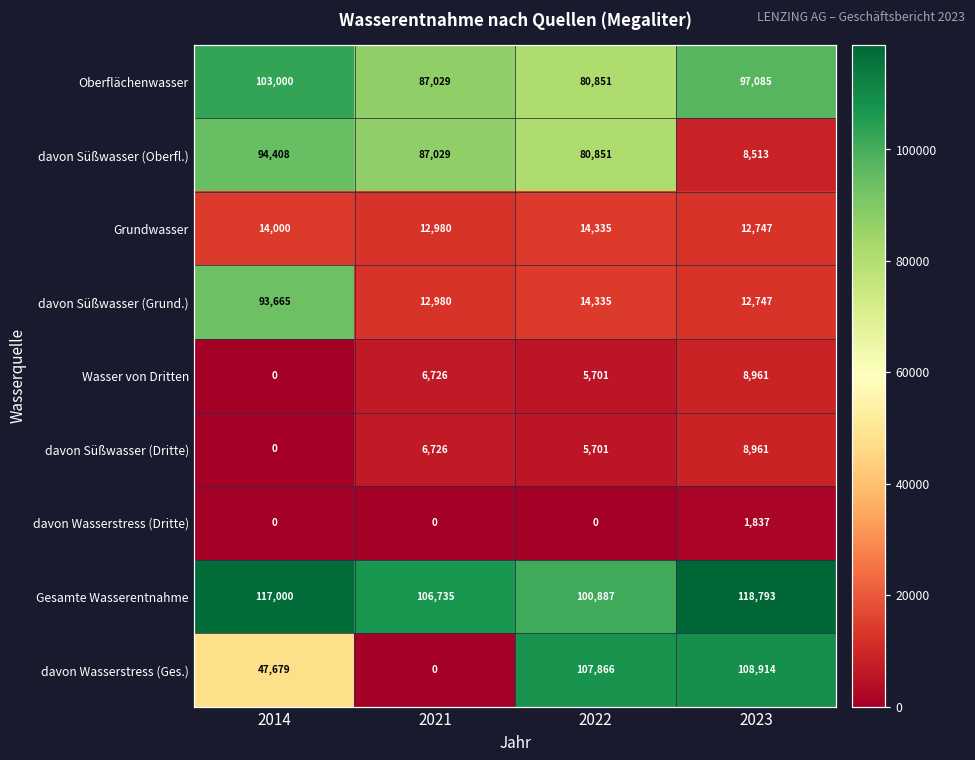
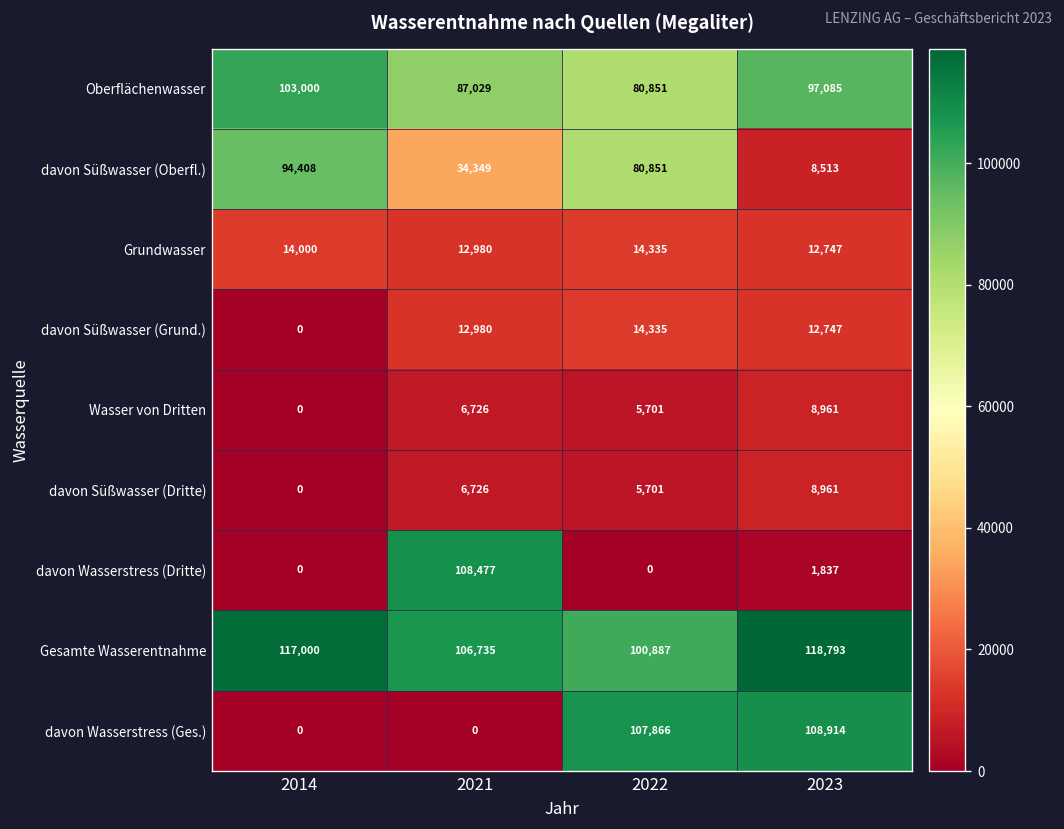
davon Süßwasser (Oberfl.), 2021: 87,029 -> 34,349
davon Süßwasser (Grund.), 2014: 93,665 -> 0
davon Wasserstress (Dritte), 2021: 0 -> 108,477
davon Wasserstress (Ges.), 2014: 47,679 -> 0
